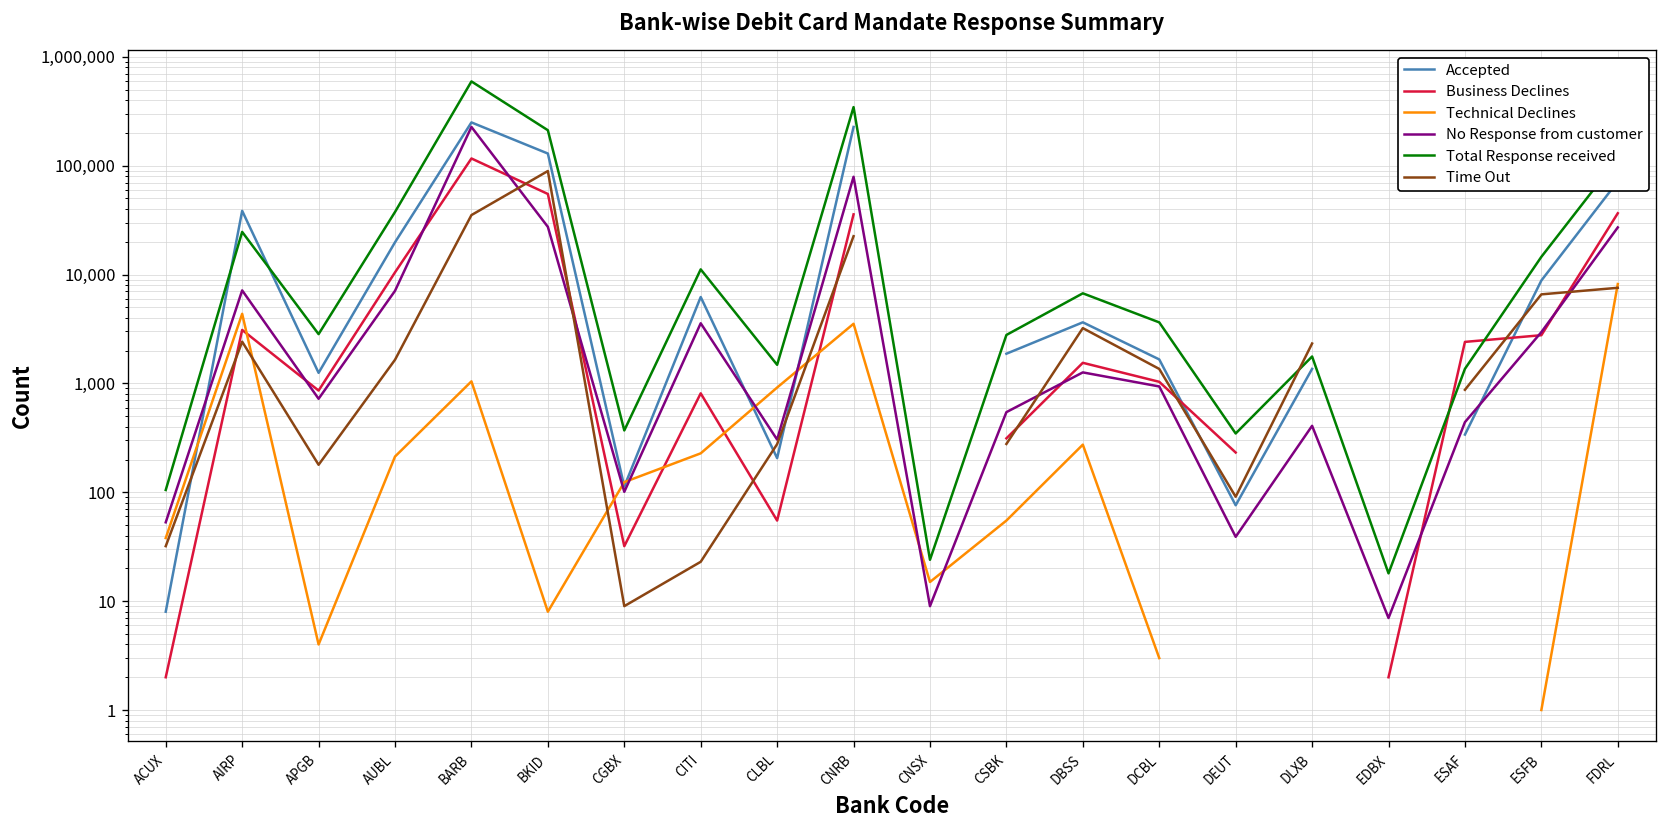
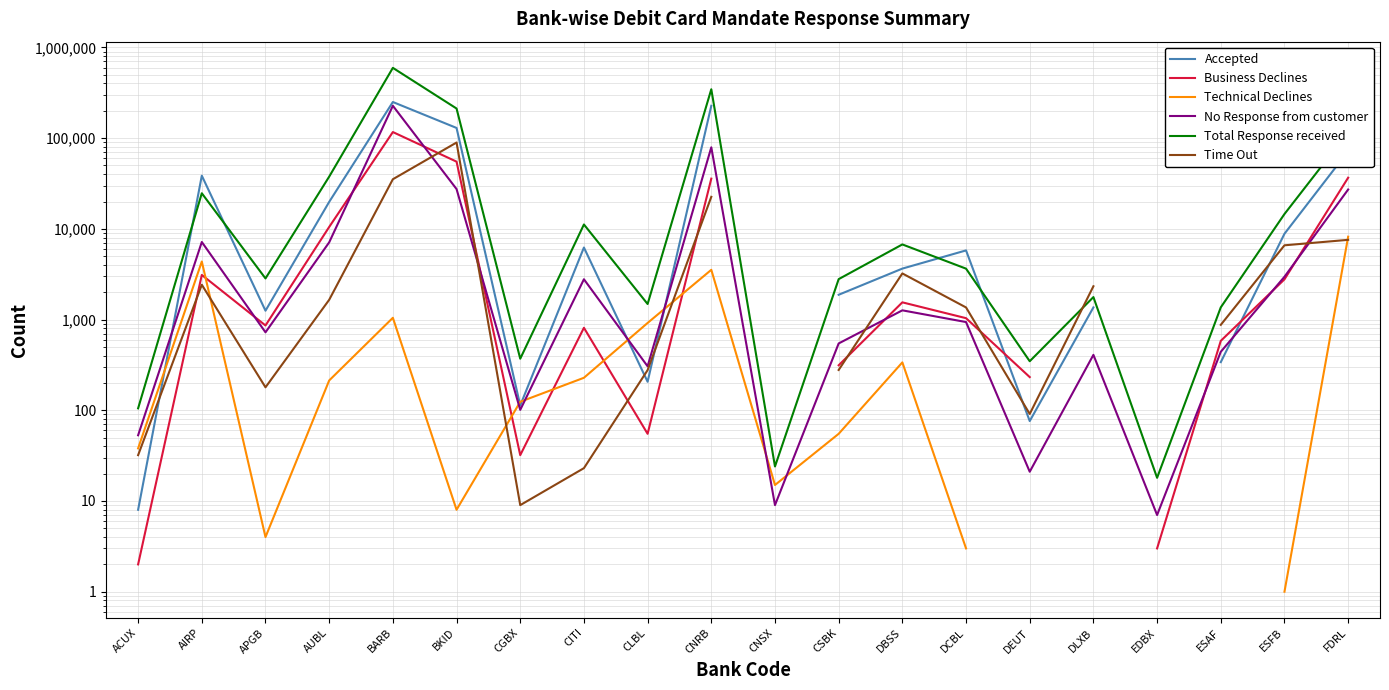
No Response from customer, CITI: 3,600 -> 2,800
Technical Declines, DBSS: 270 -> 340
Accepted, DCBL: 1,700 -> 6,000
No Response from customer, DEUT: 39 -> 21
Business Declines, EDBX: 2 -> 3
Business Declines, ESAF: 2,400 -> 600
